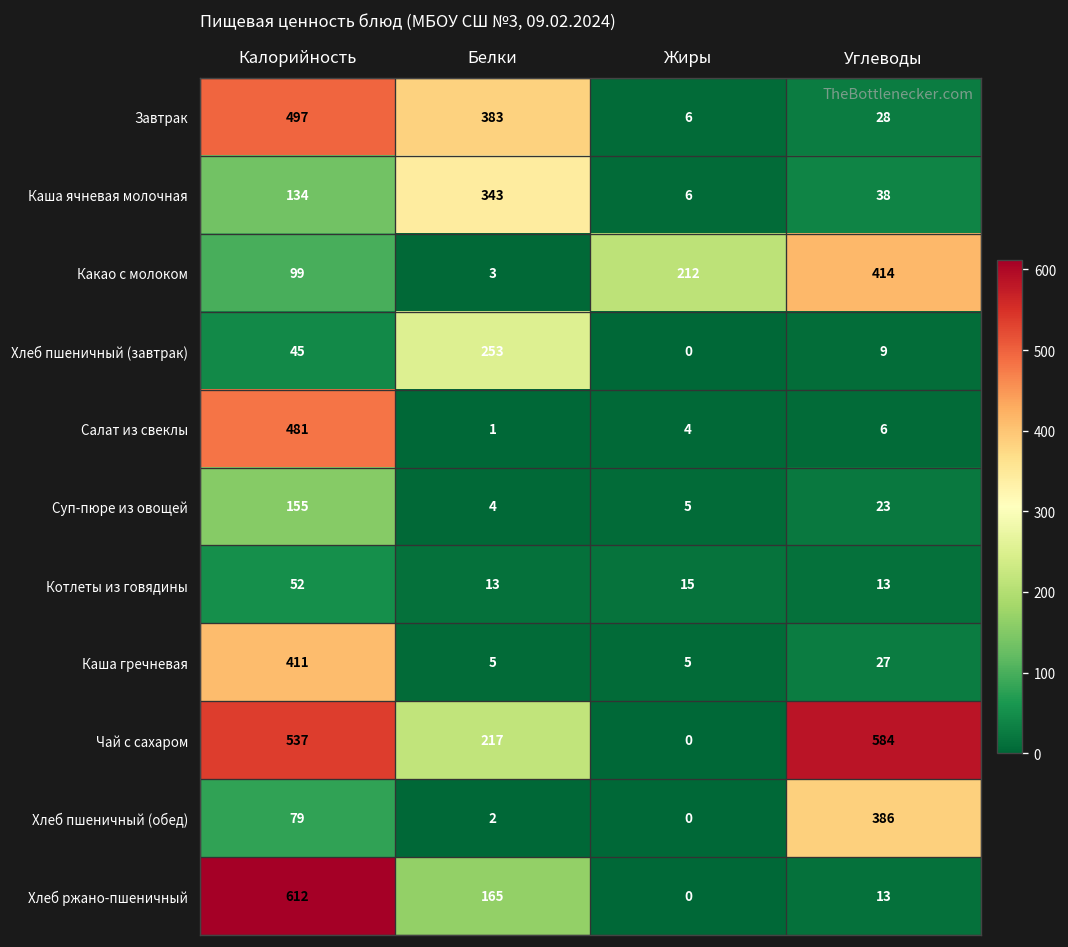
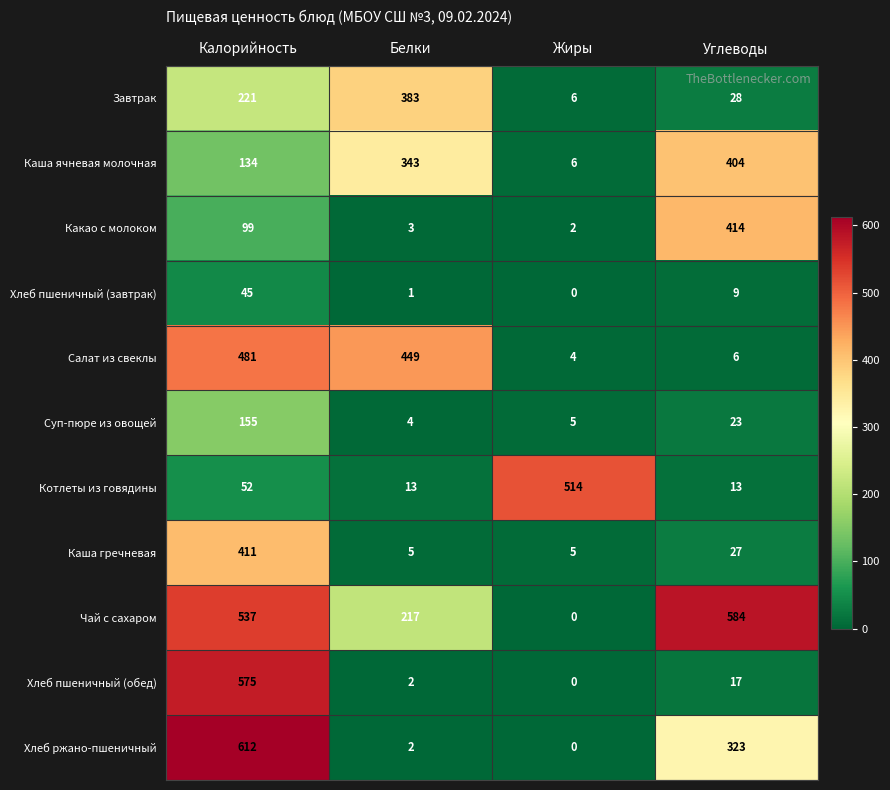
Завтрак, Калорийность: 497 -> 221
Каша ячневая молочная, Углеводы: 38 -> 404
Какао с молоком, Жиры: 212 -> 2
Хлеб пшеничный (завтрак), Белки: 253 -> 1
Салат из свеклы, Белки: 1 -> 449
Котлеты из говядины, Жиры: 15 -> 514
Хлеб пшеничный (обед), Калорийность: 79 -> 575
Хлеб пшеничный (обед), Углеводы: 386 -> 17
Хлеб ржано-пшеничный, Белки: 165 -> 2
Хлеб ржано-пшеничный, Углеводы: 13 -> 323
